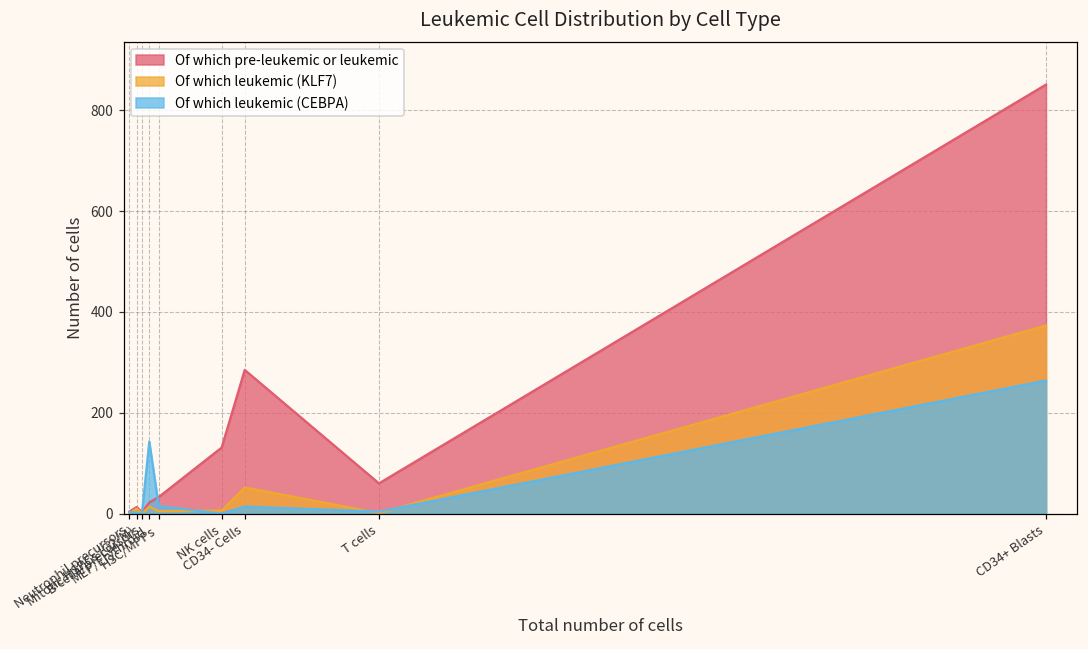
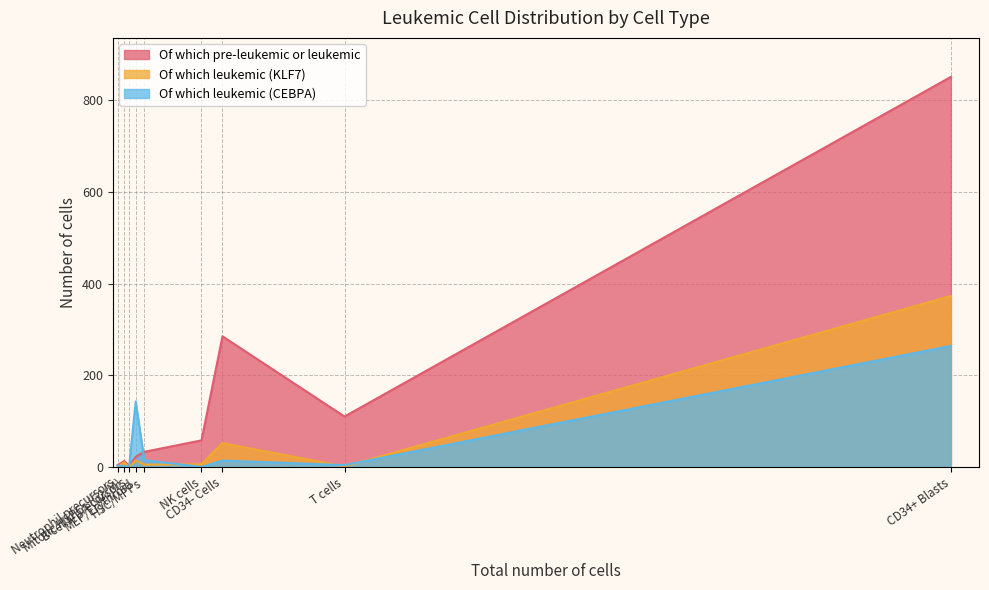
Of which pre-leukemic or leukemic, NK cells: 130 -> 60
Of which pre-leukemic or leukemic, T cells: 60 -> 110
